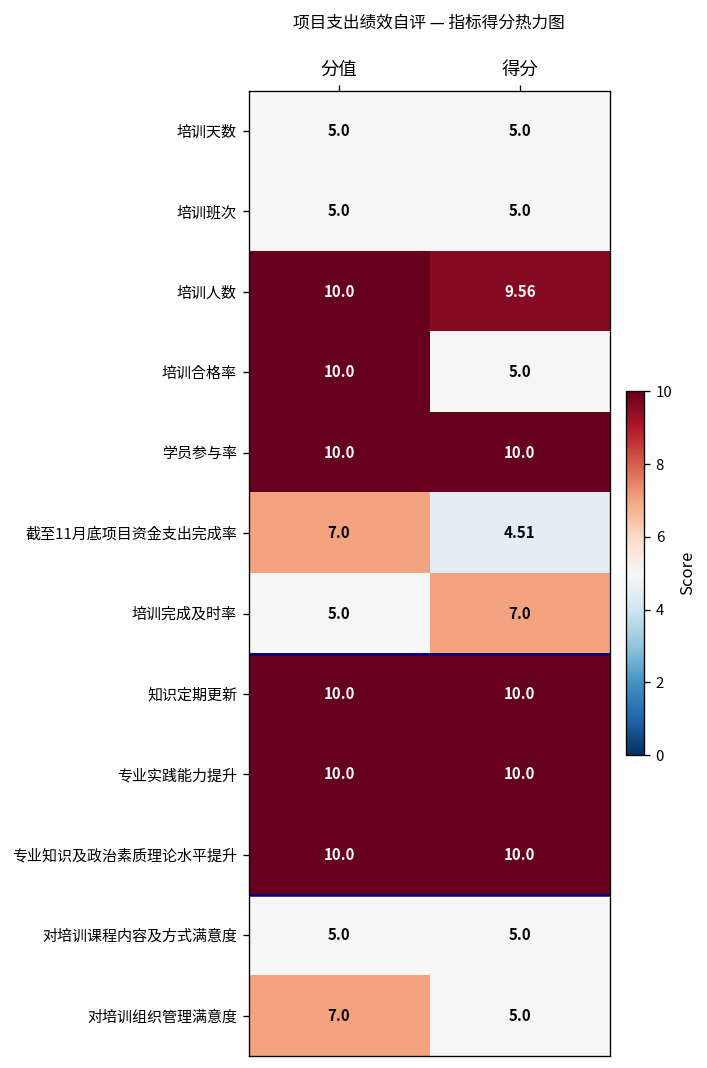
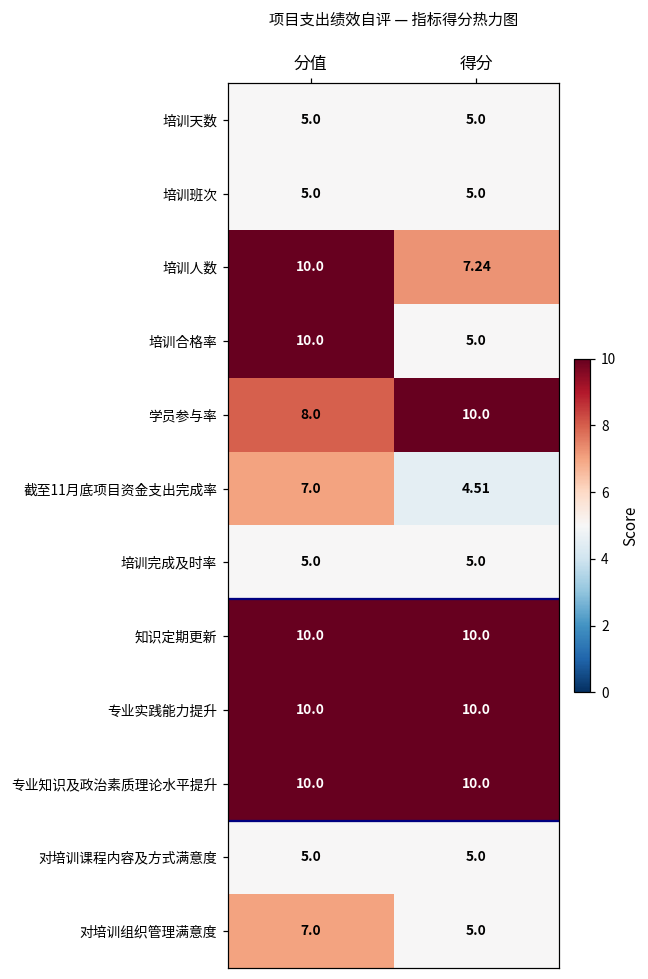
培训人数, 得分: 9.56 -> 7.24
学员参与率, 分值: 10.0 -> 8.0
培训完成及时率, 得分: 7.0 -> 5.0
